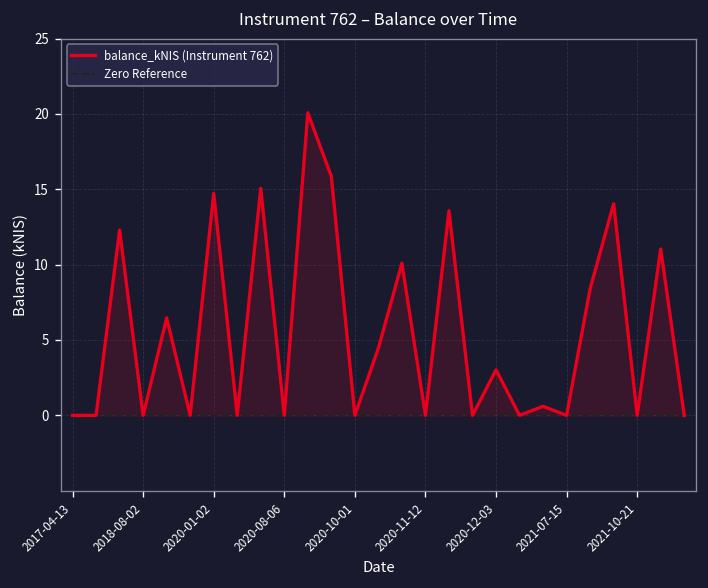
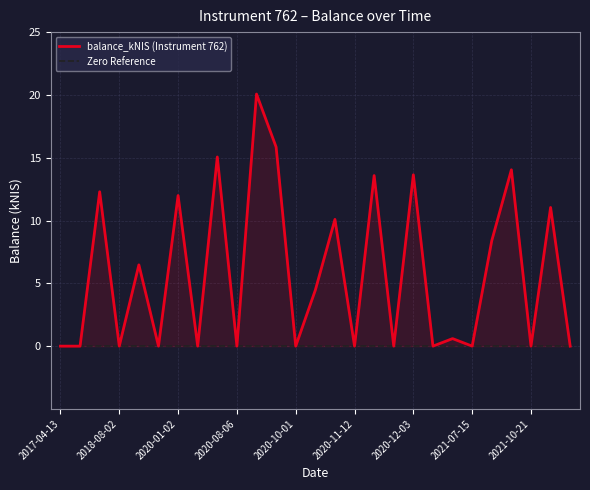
balance_kNIS (Instrument 762), 2020-01-02: 14.7 -> 12.0
balance_kNIS (Instrument 762), 2020-12-03: 3.0 -> 13.6
